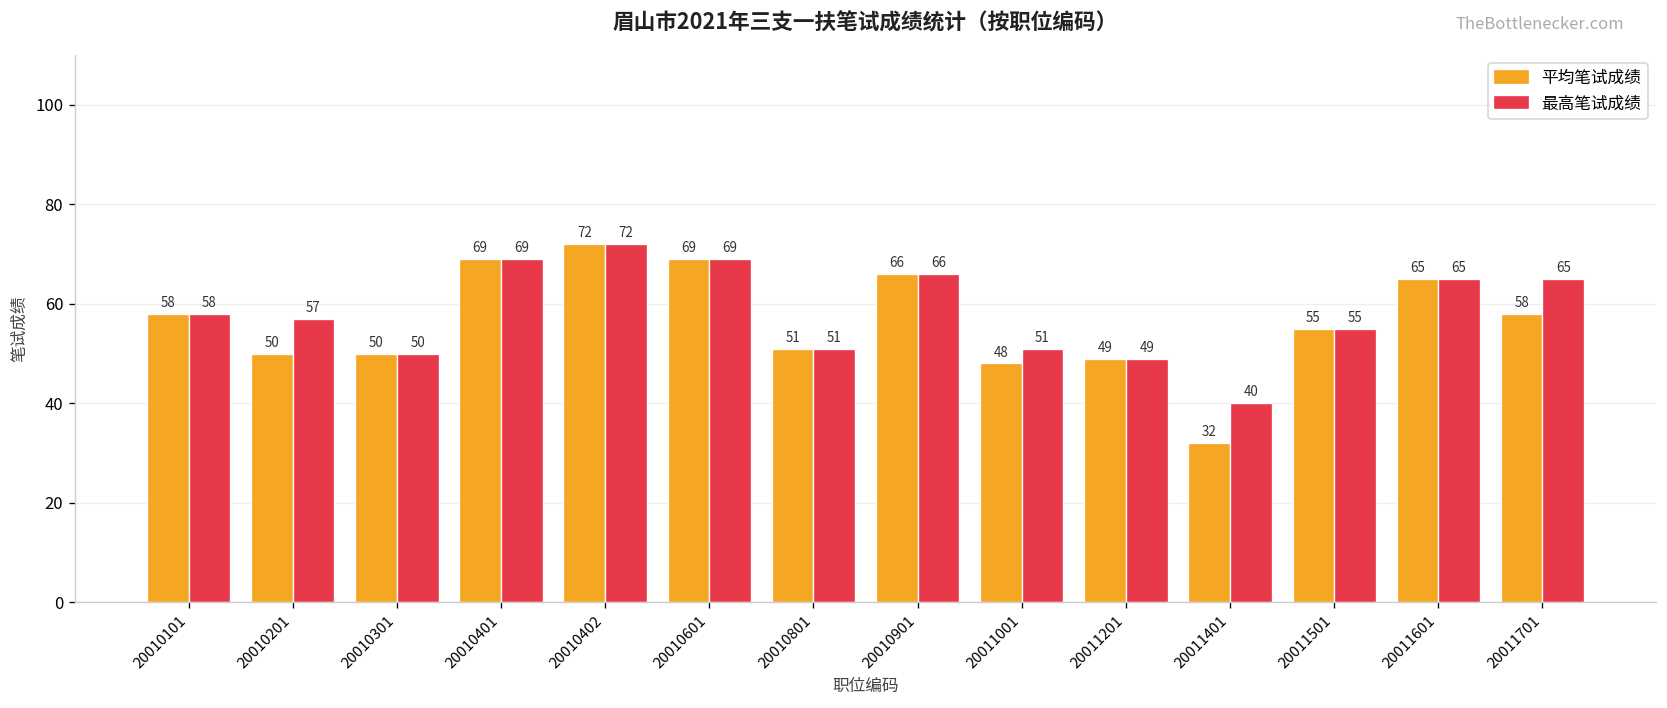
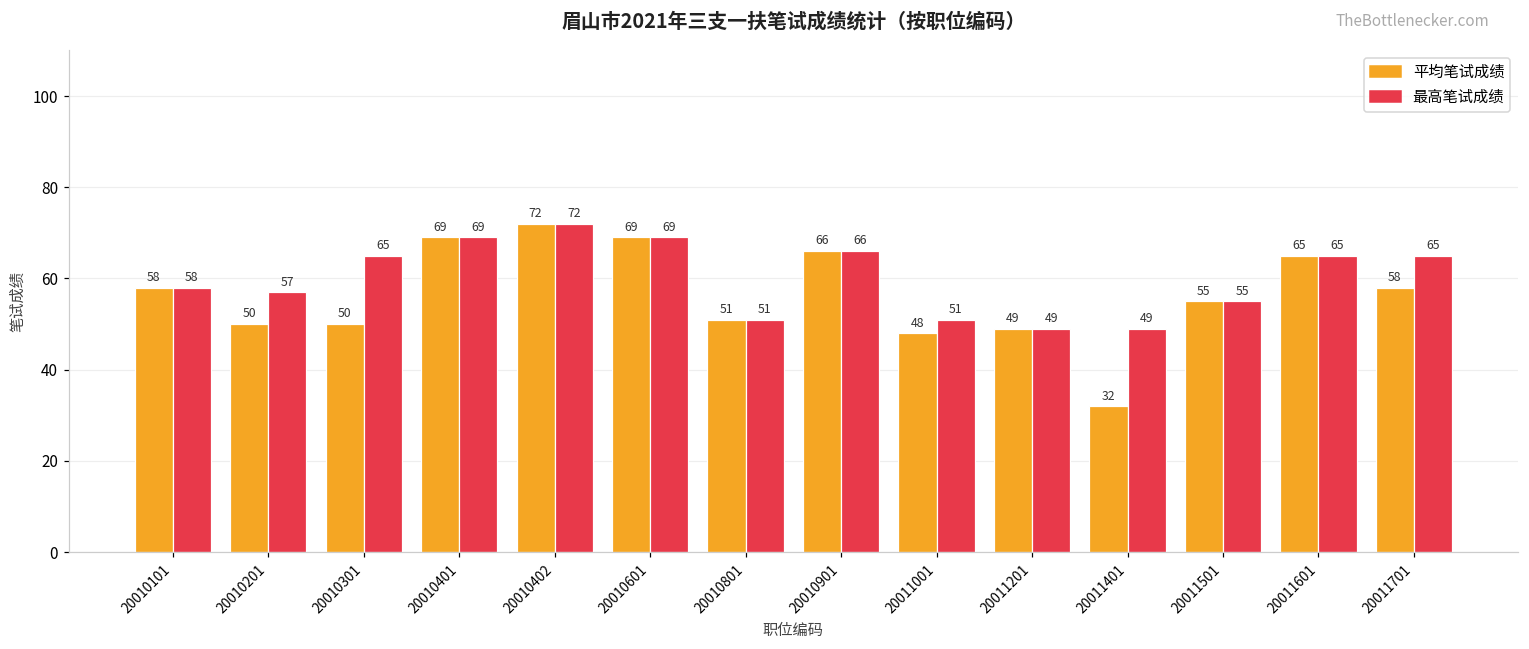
最高笔试成绩, 20010301: 50 -> 65
最高笔试成绩, 20011401: 40 -> 49
